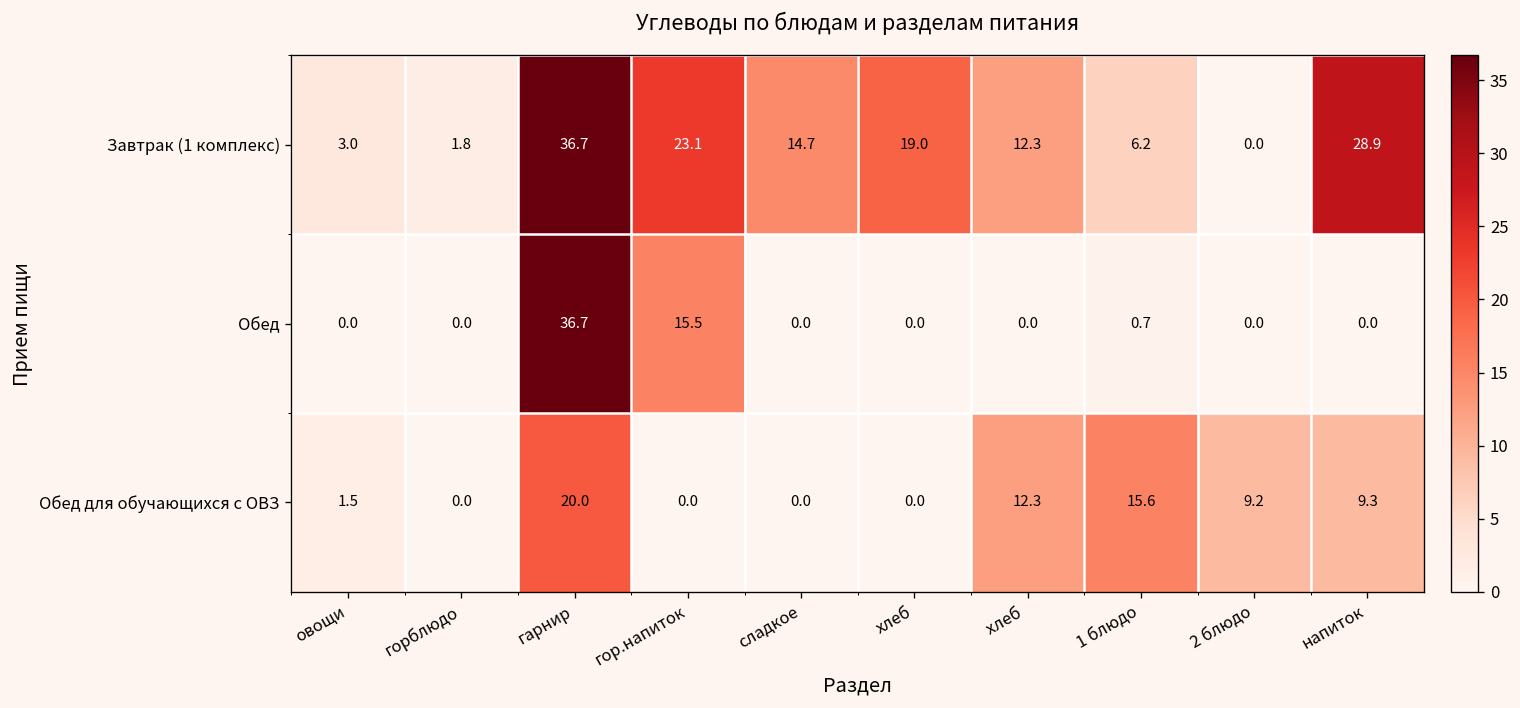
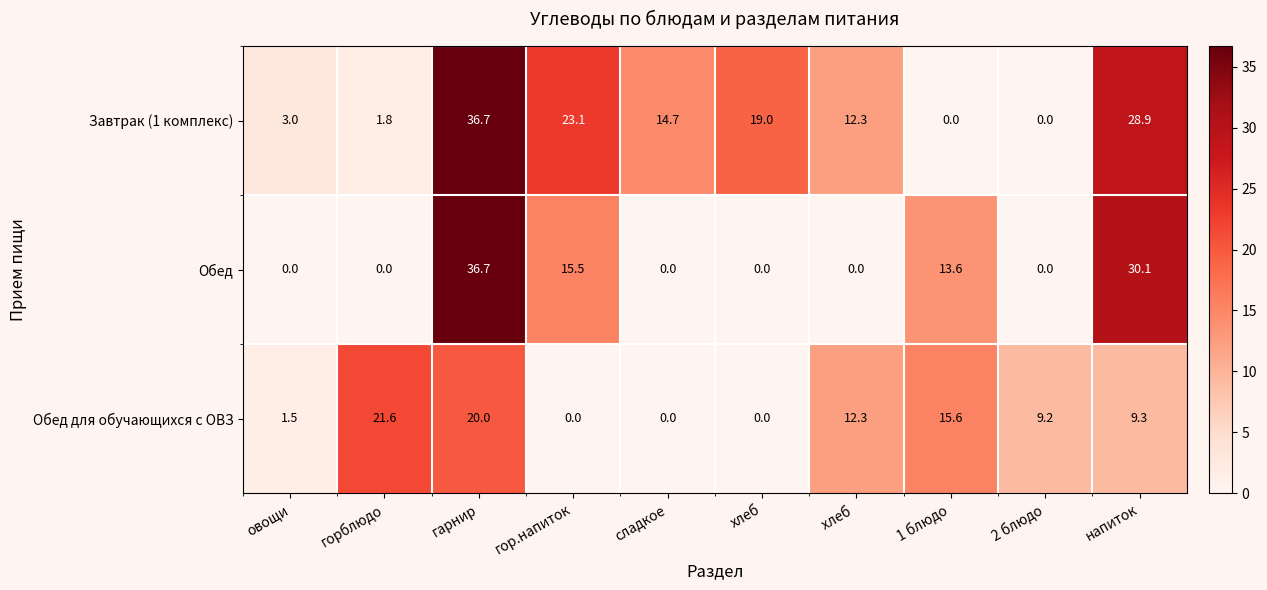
Завтрак (1 комплекс), 1 блюдо: 6.2 -> 0.0
Обед, 1 блюдо: 0.7 -> 13.6
Обед, напиток: 0.0 -> 30.1
Обед для обучающихся с ОВЗ, горблюдо: 0.0 -> 21.6
